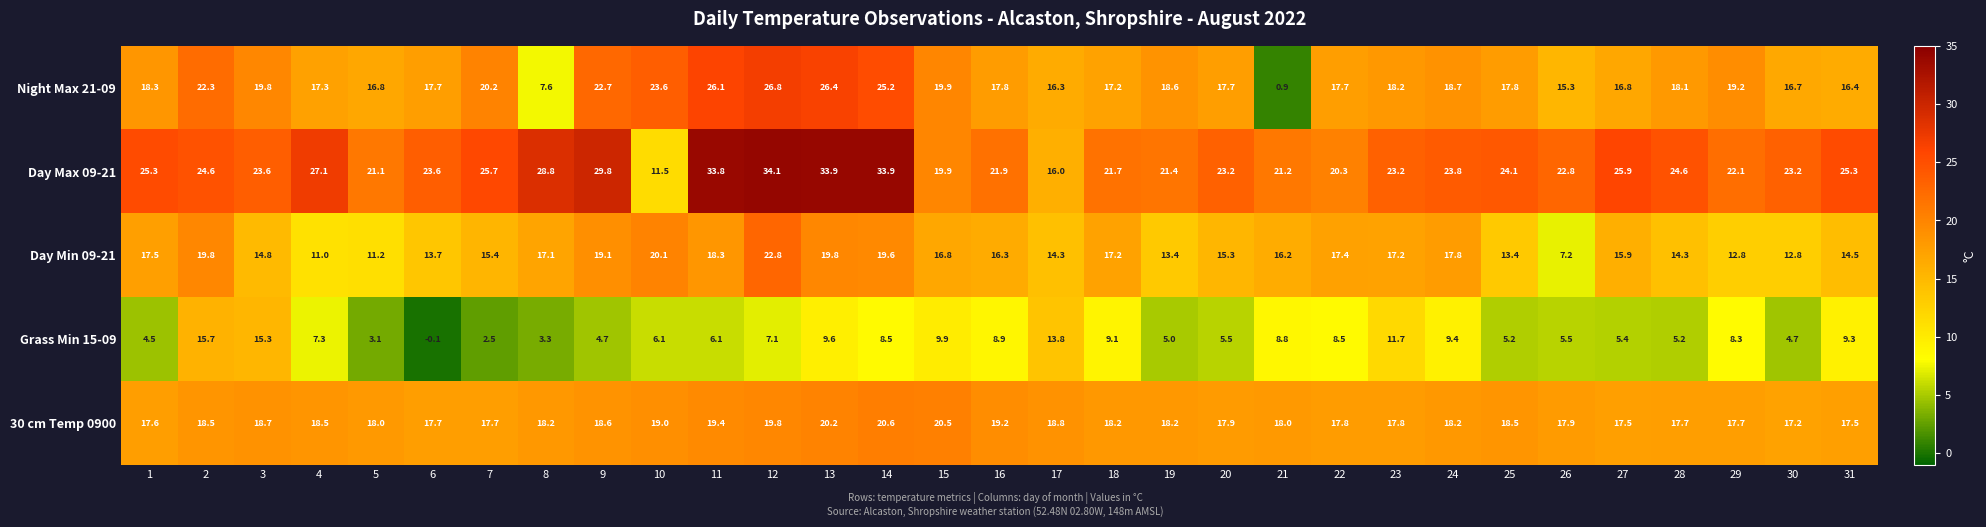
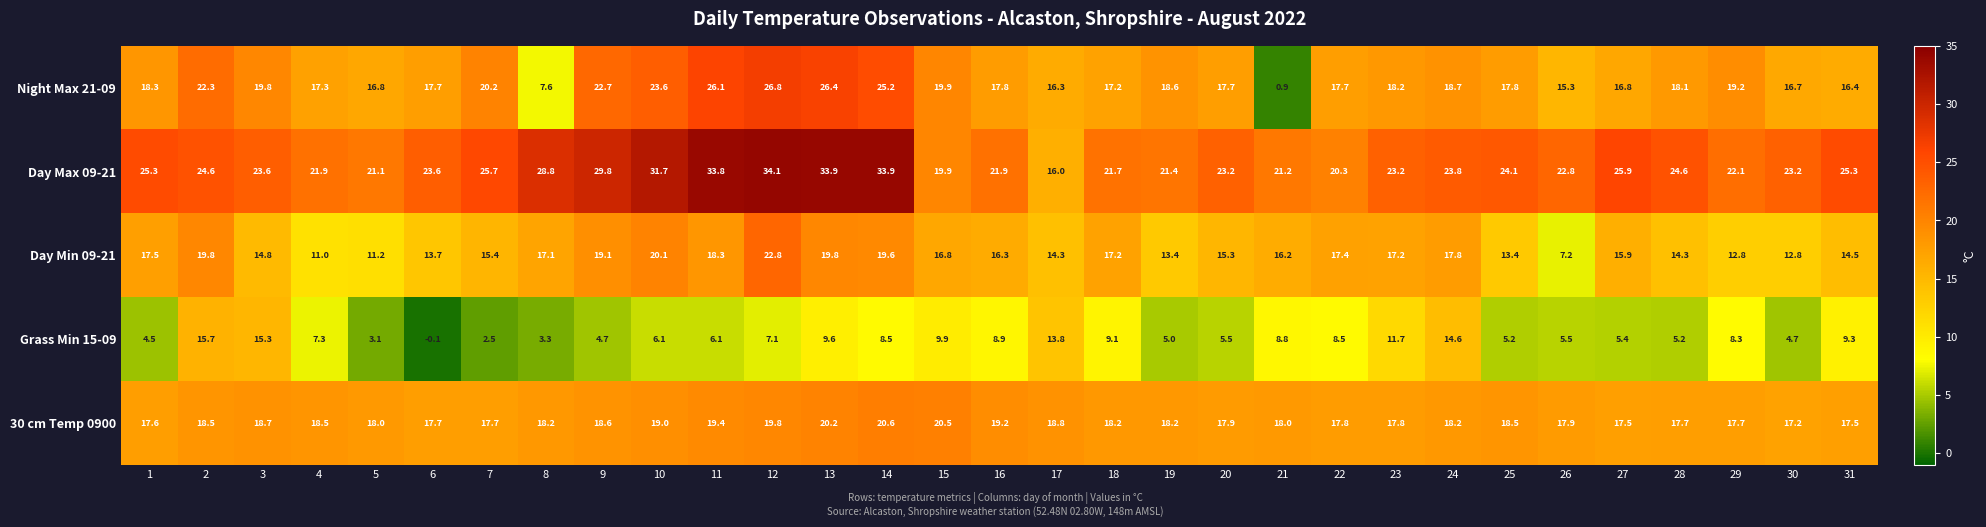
Day Max 09-21, 4: 27.1 -> 21.9
Day Max 09-21, 10: 11.5 -> 31.7
Grass Min 15-09, 24: 9.4 -> 14.6
